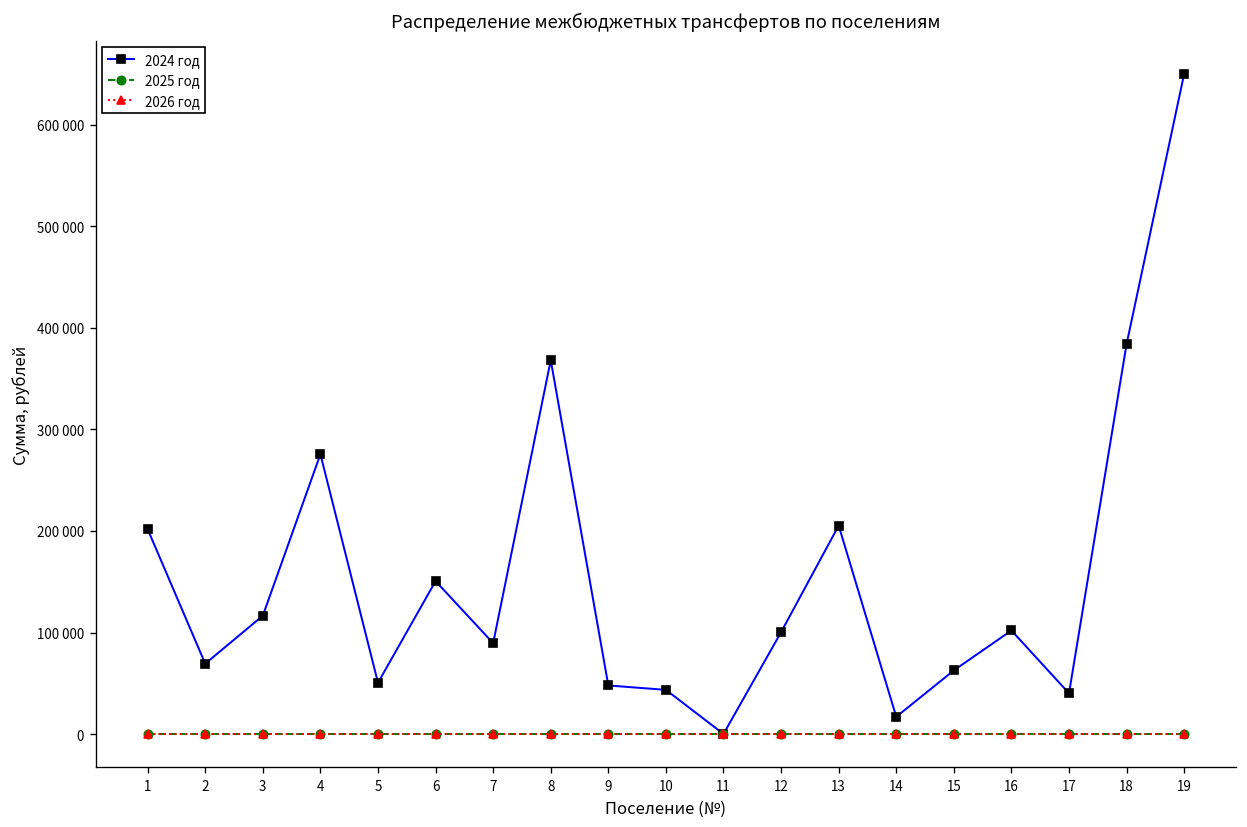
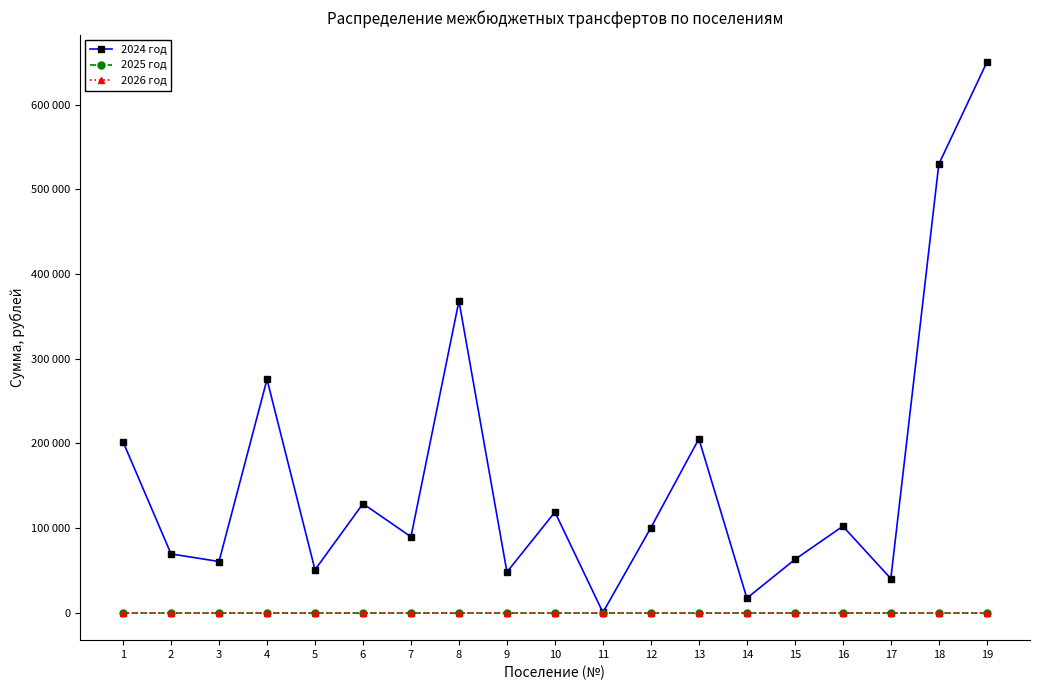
2024 год, 3: 120000 -> 60000
2024 год, 6: 150000 -> 130000
2024 год, 10: 40000 -> 120000
2024 год, 18: 380000 -> 530000
